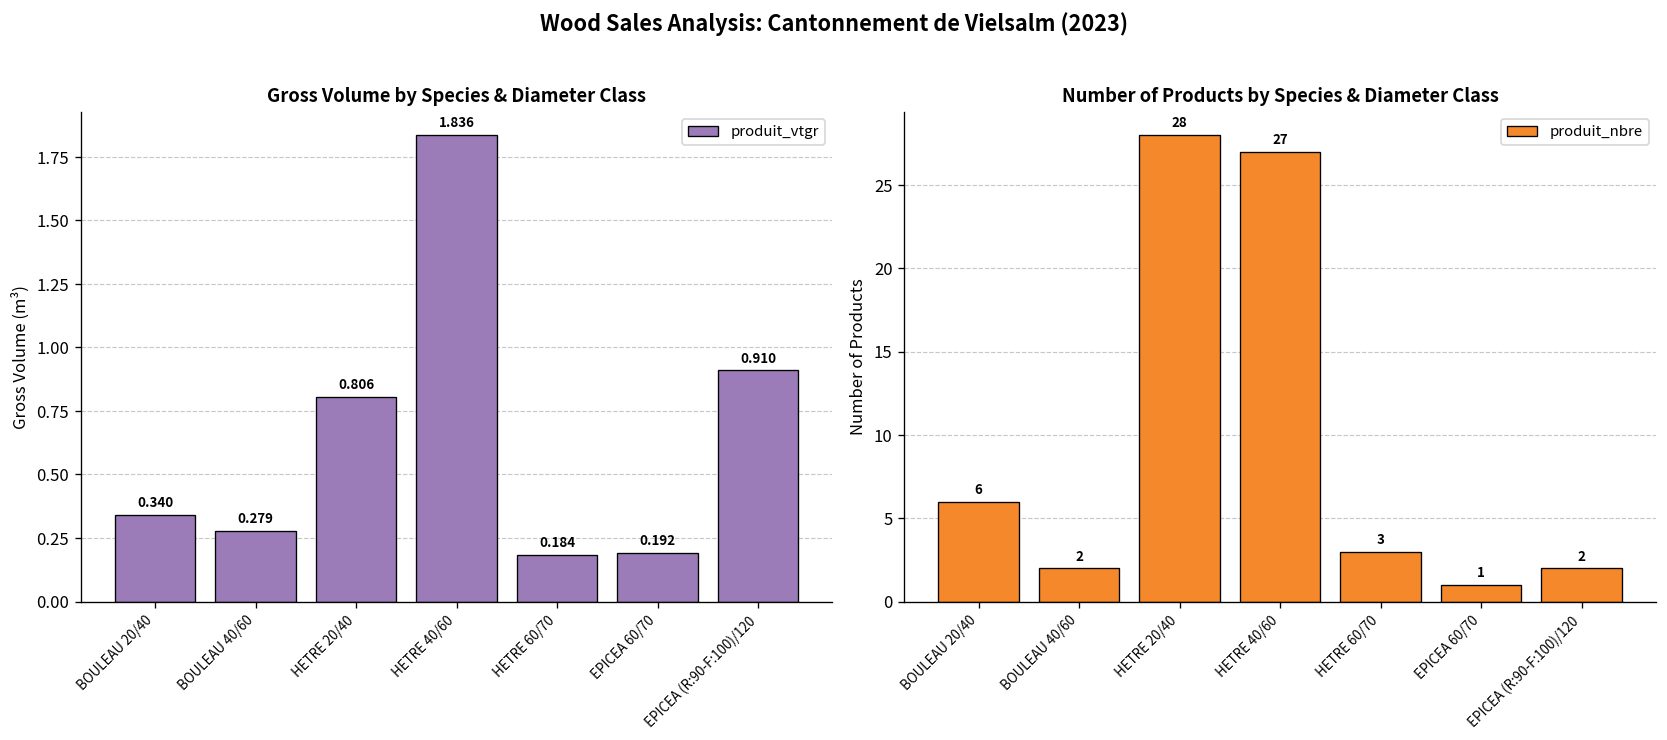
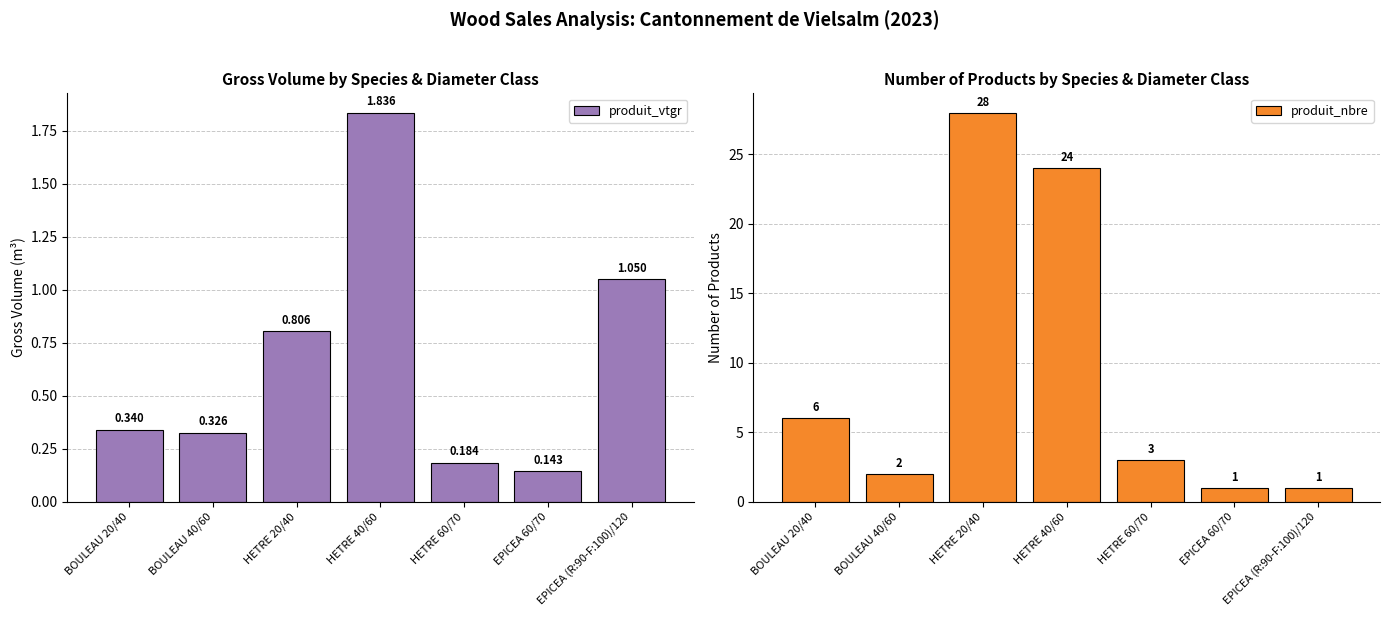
Gross Volume by Species & Diameter Class, BOULEAU 40/60: 0.279 -> 0.326
Gross Volume by Species & Diameter Class, EPICEA 60/70: 0.192 -> 0.143
Gross Volume by Species & Diameter Class, EPICEA (R:90-F:100)/120: 0.910 -> 1.050
Number of Products by Species & Diameter Class, HETRE 40/60: 27 -> 24
Number of Products by Species & Diameter Class, EPICEA (R:90-F:100)/120: 2 -> 1
